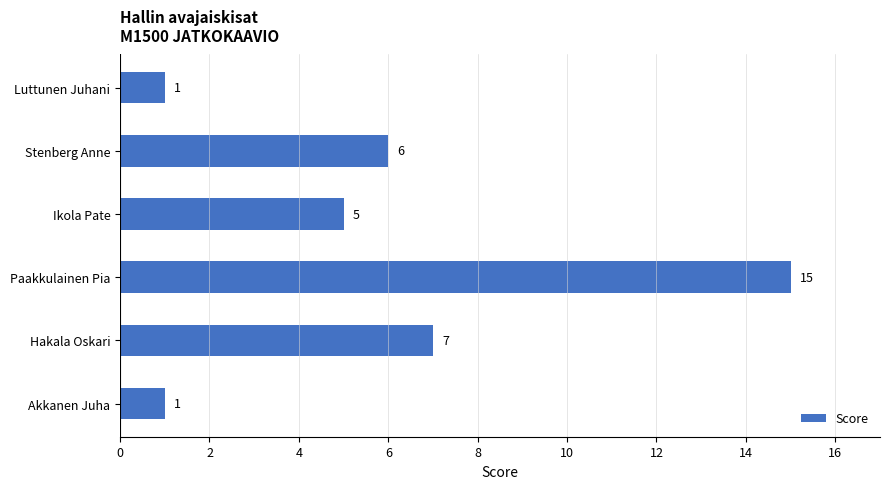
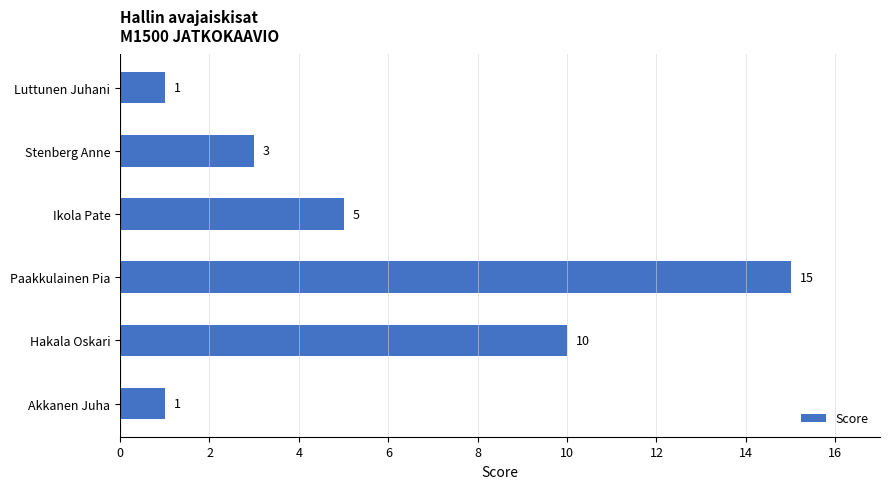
Stenberg Anne: 6 -> 3
Hakala Oskari: 7 -> 10
